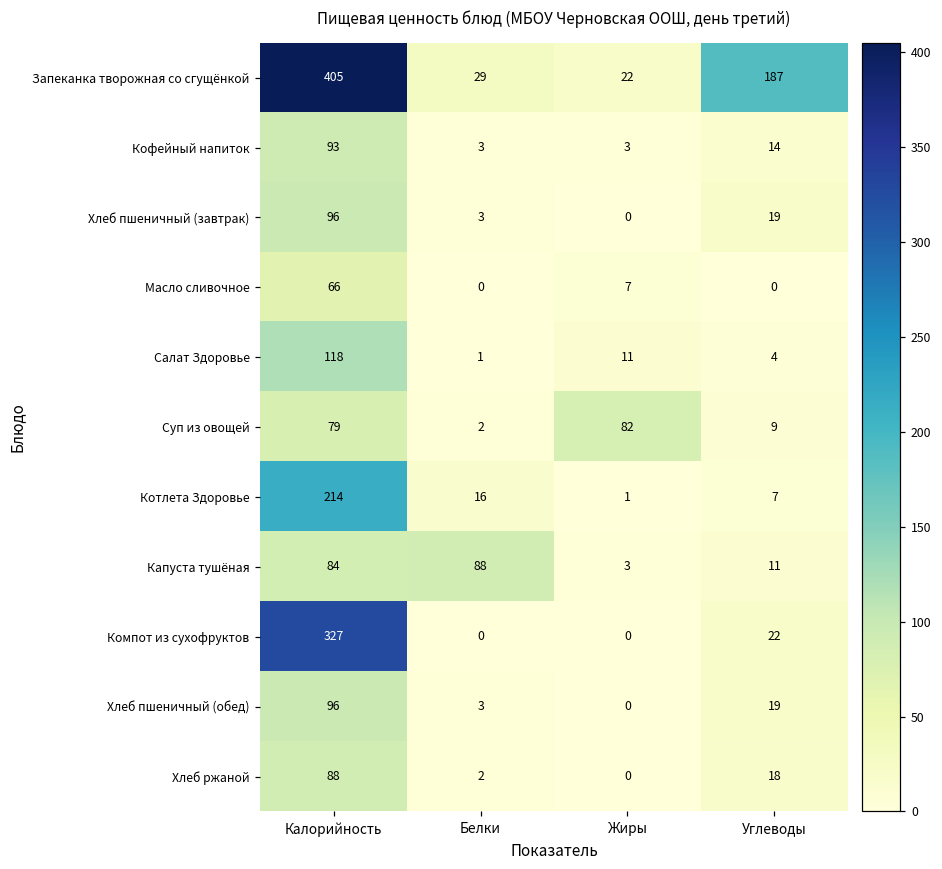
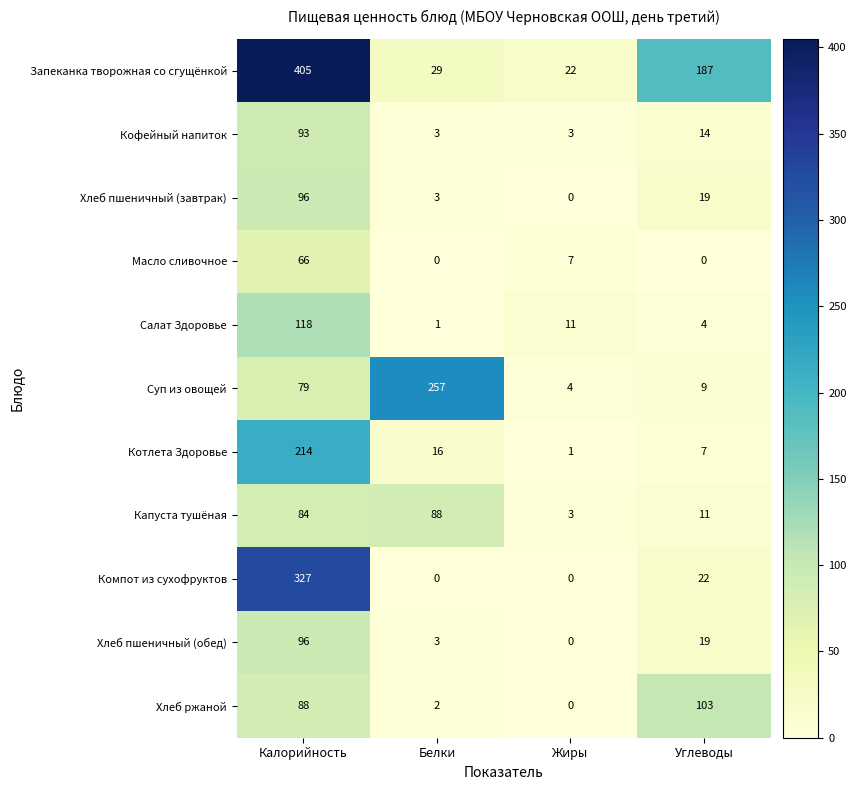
Суп из овощей, Белки: 2 -> 257
Суп из овощей, Жиры: 82 -> 4
Хлеб ржаной, Углеводы: 18 -> 103
